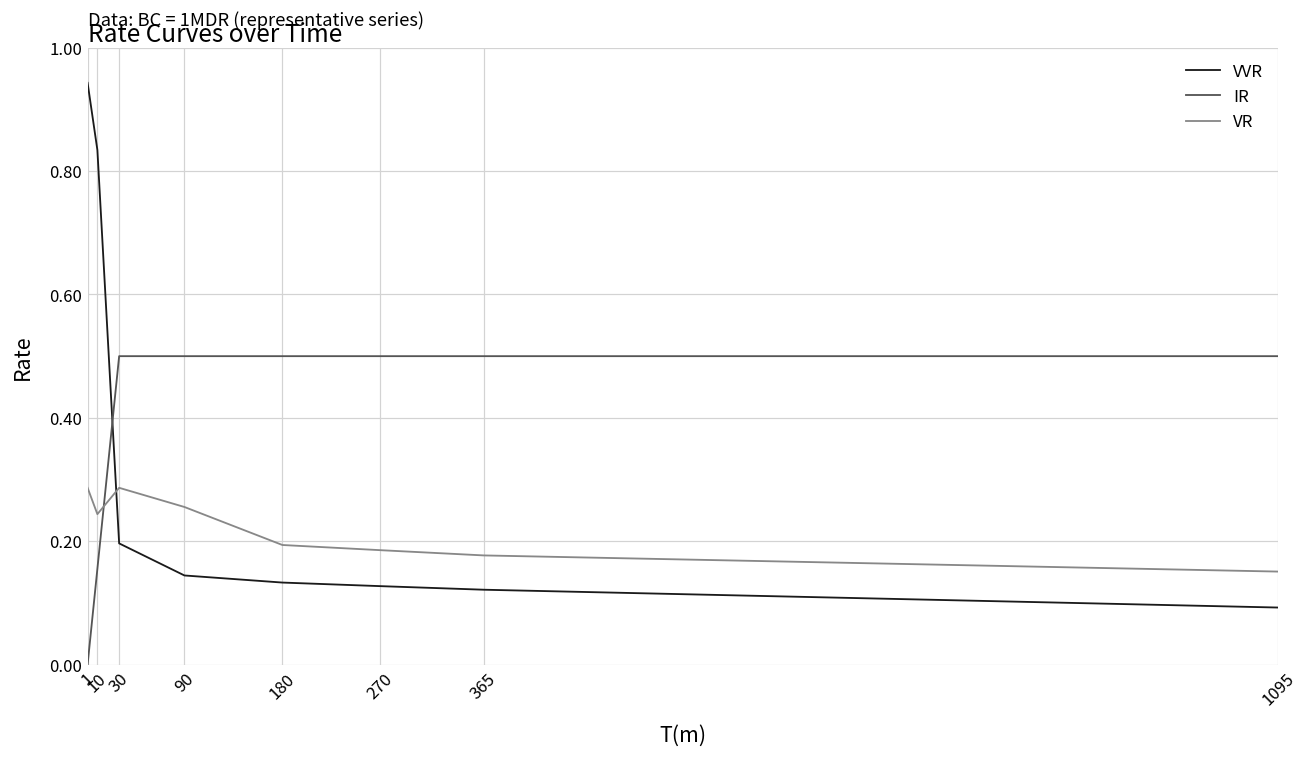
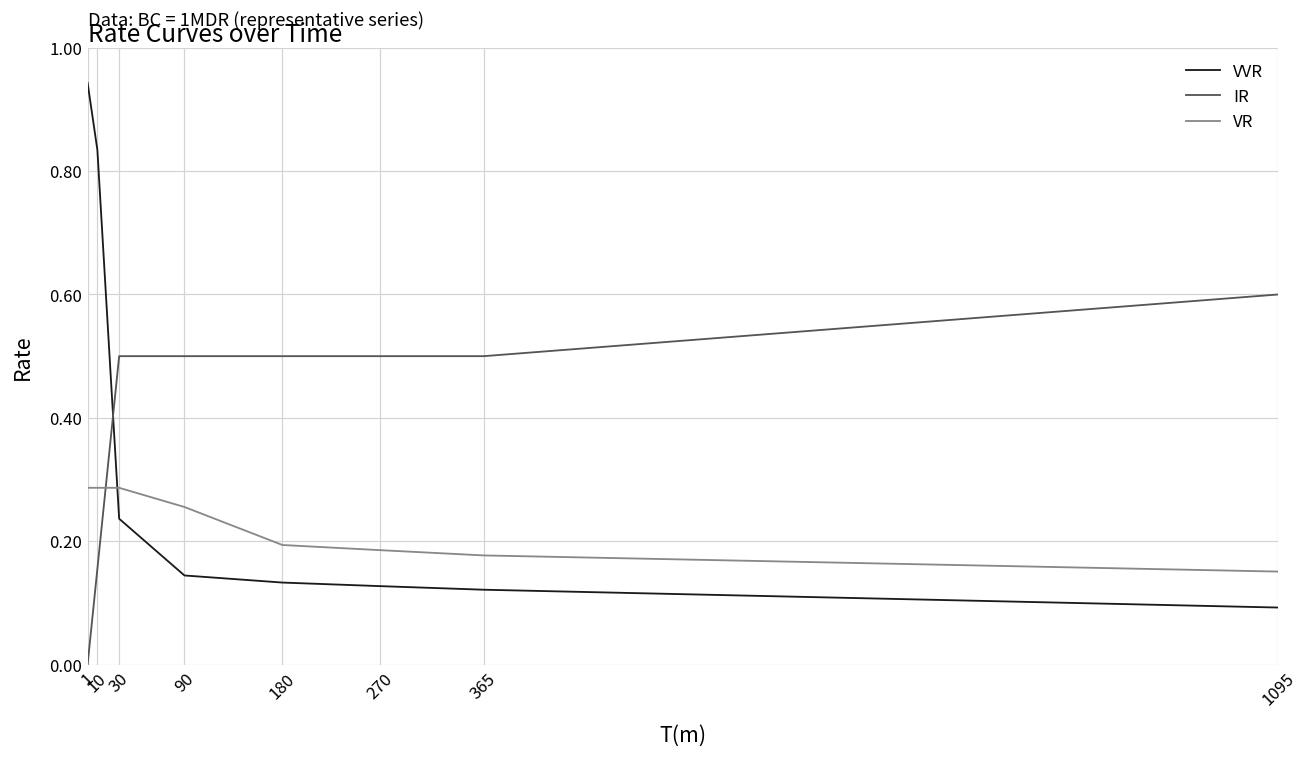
VR, 10: 0.24 -> 0.29
VVR, 30: 0.20 -> 0.24
IR, 1095: 0.5 -> 0.6
